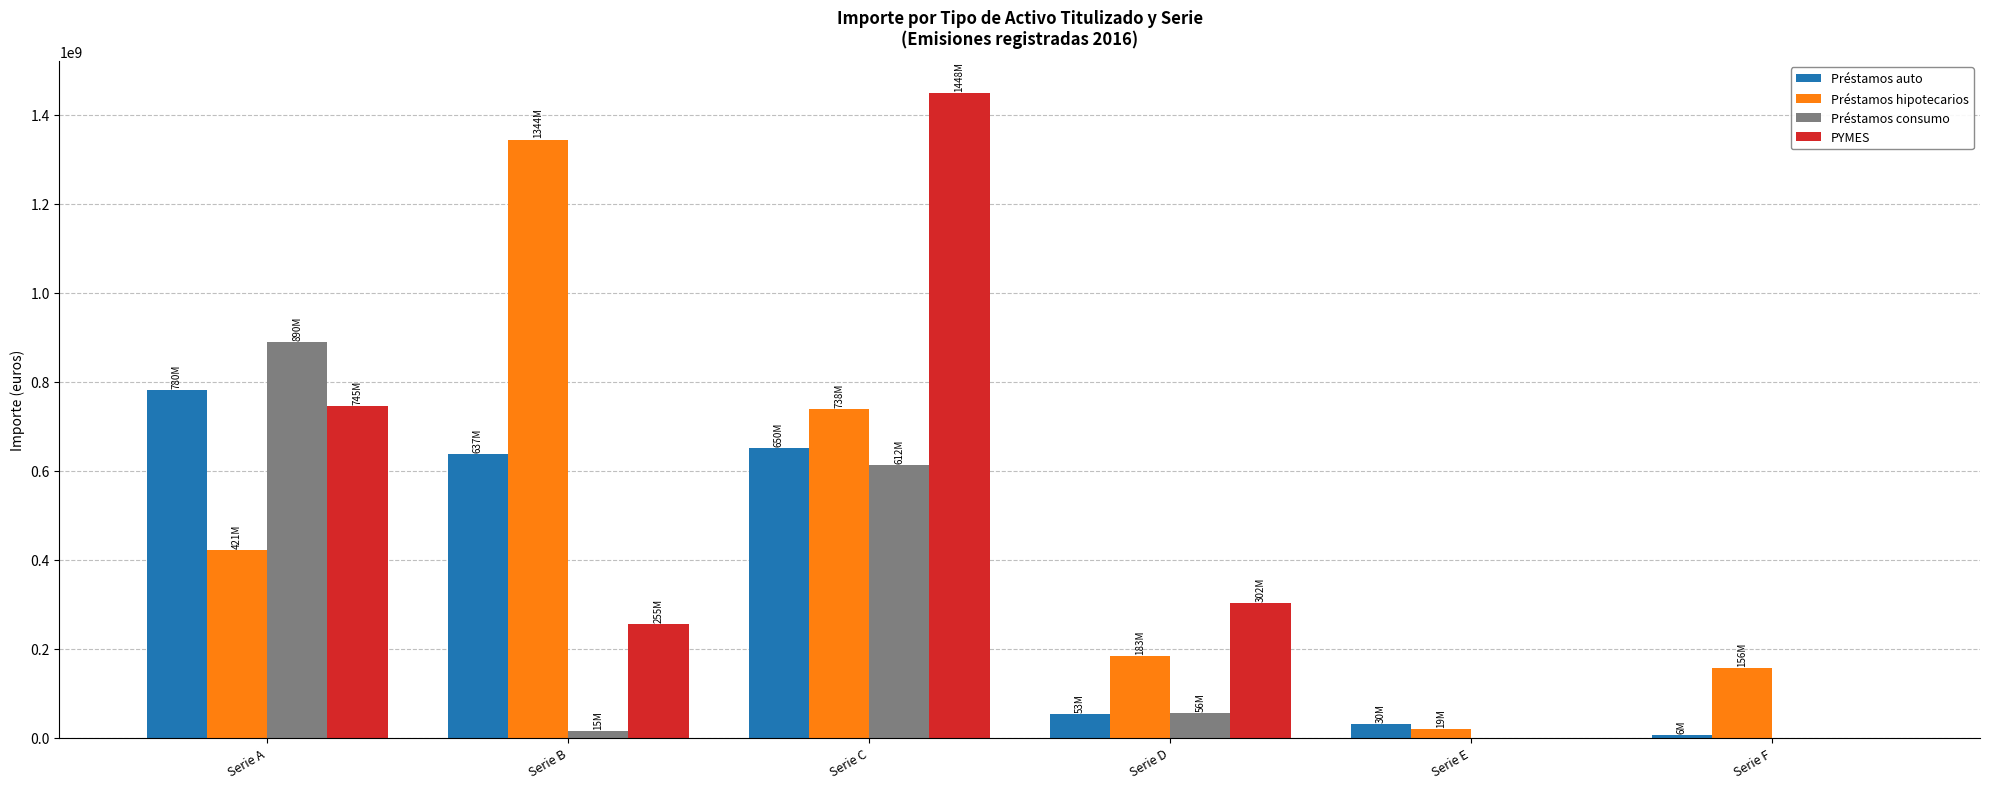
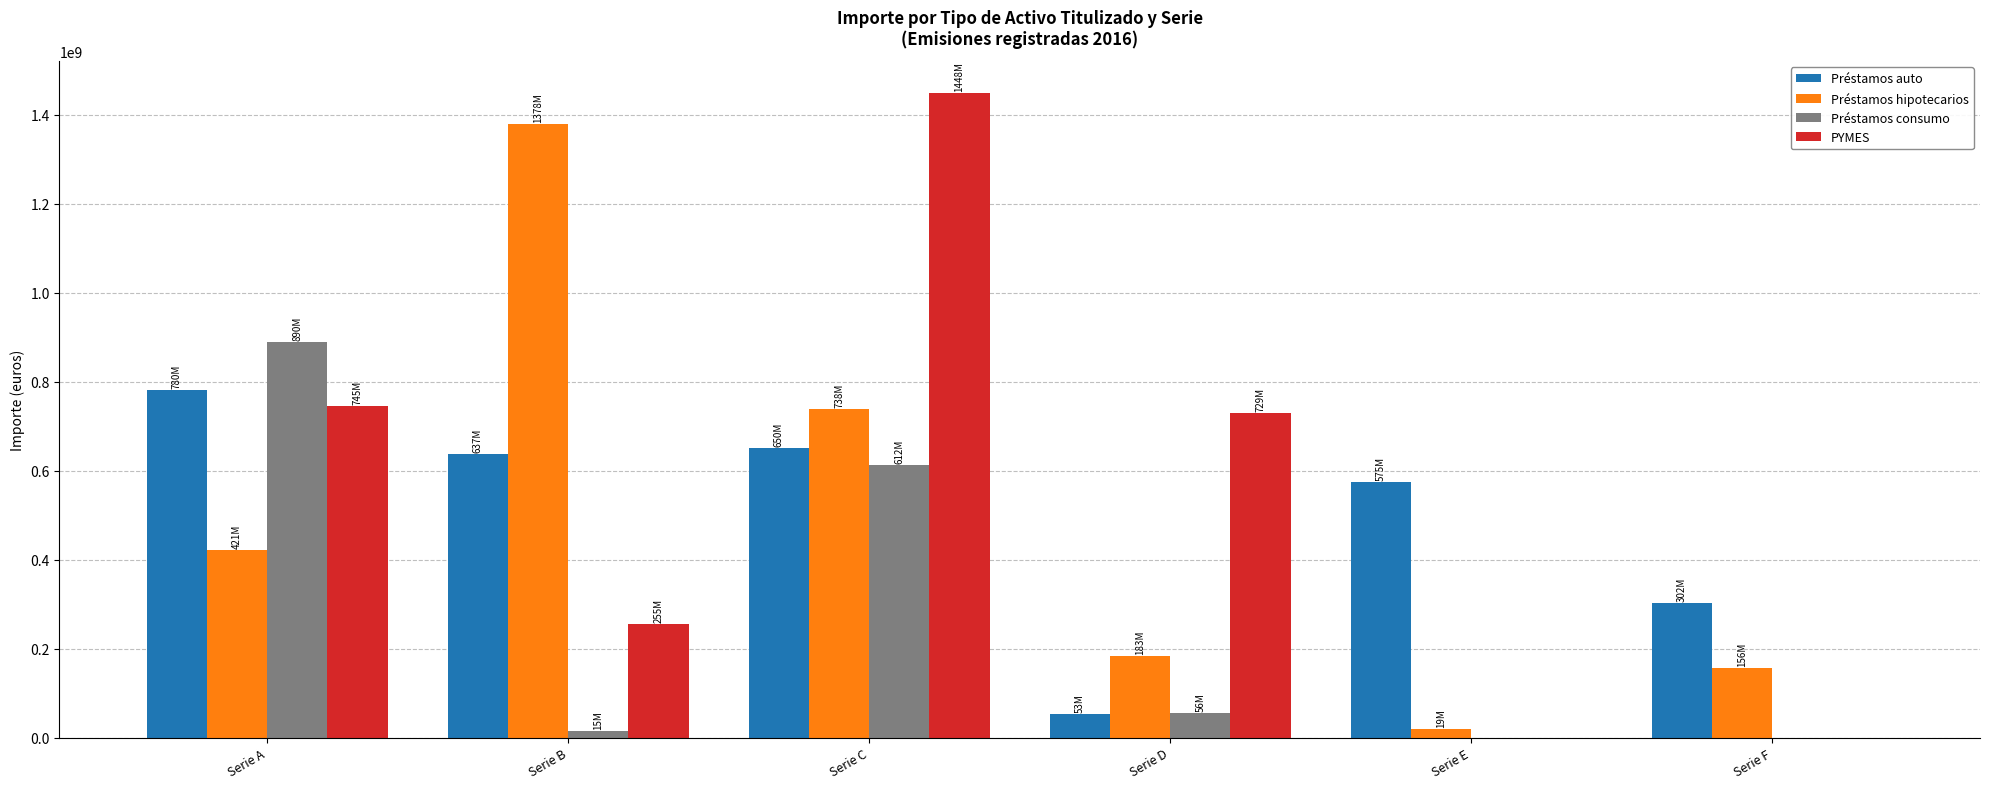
Préstamos hipotecarios, Serie B: 1344M -> 1378M
PYMES, Serie D: 302M -> 729M
Préstamos auto, Serie E: 30M -> 575M
Préstamos auto, Serie F: 6M -> 302M
